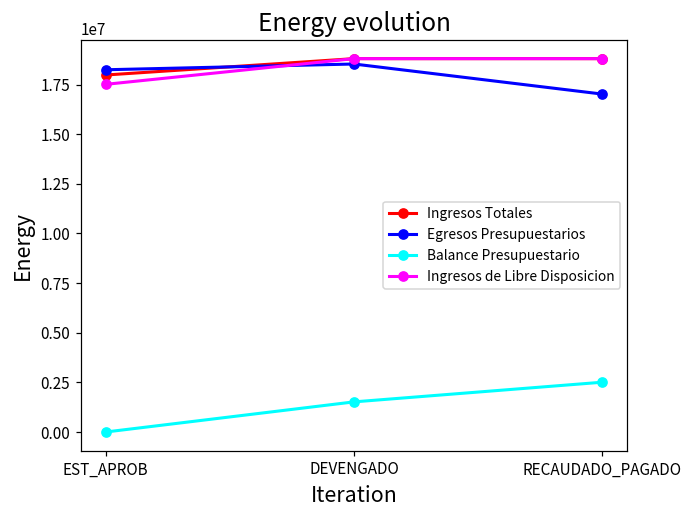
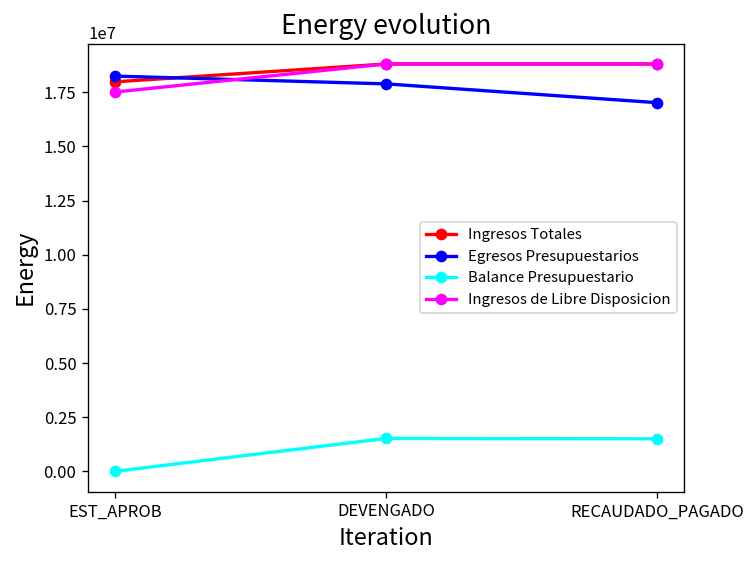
Egresos Presupuestarios, DEVENGADO: 18500000 -> 17900000
Balance Presupuestario, RECAUDADO_PAGADO: 2500000 -> 1500000
